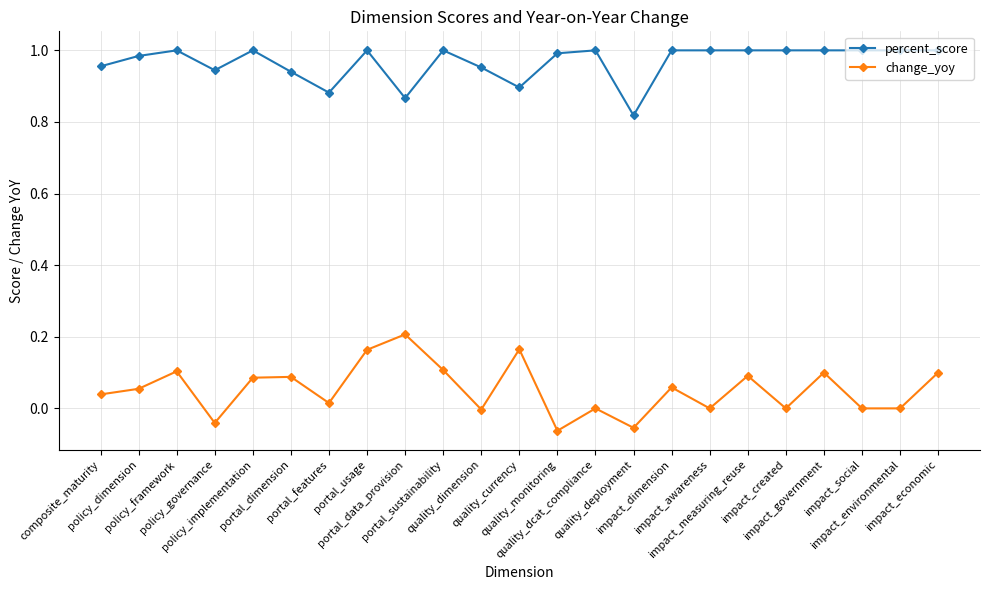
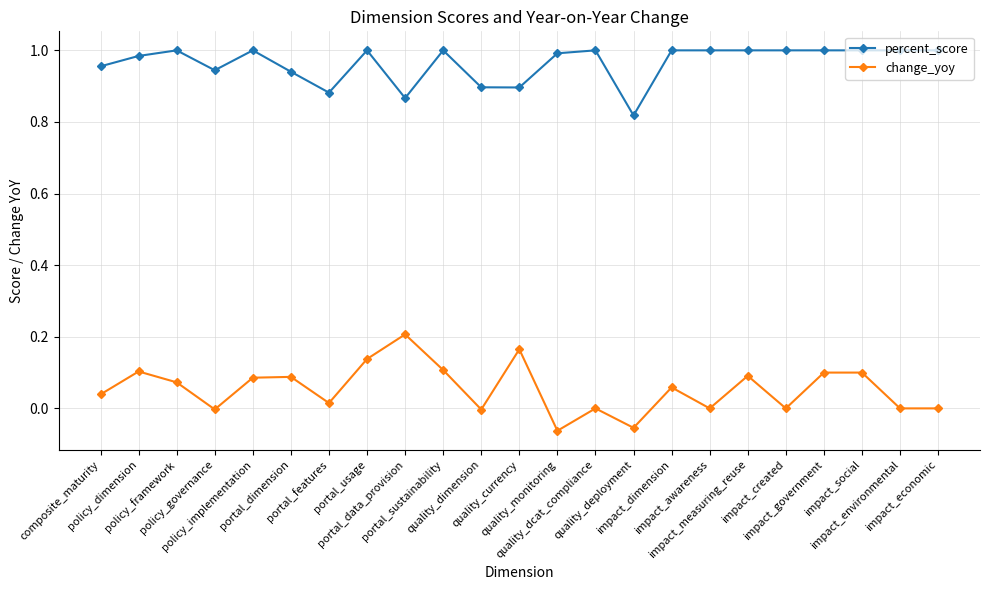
change_yoy, policy_dimension: 0.05 -> 0.10
change_yoy, policy_framework: 0.10 -> 0.07
change_yoy, policy_governance: -0.04 -> 0.00
change_yoy, portal_usage: 0.16 -> 0.14
percent_score, quality_dimension: 0.95 -> 0.90
change_yoy, impact_social: 0.0 -> 0.1
change_yoy, impact_economic: 0.1 -> 0.0
